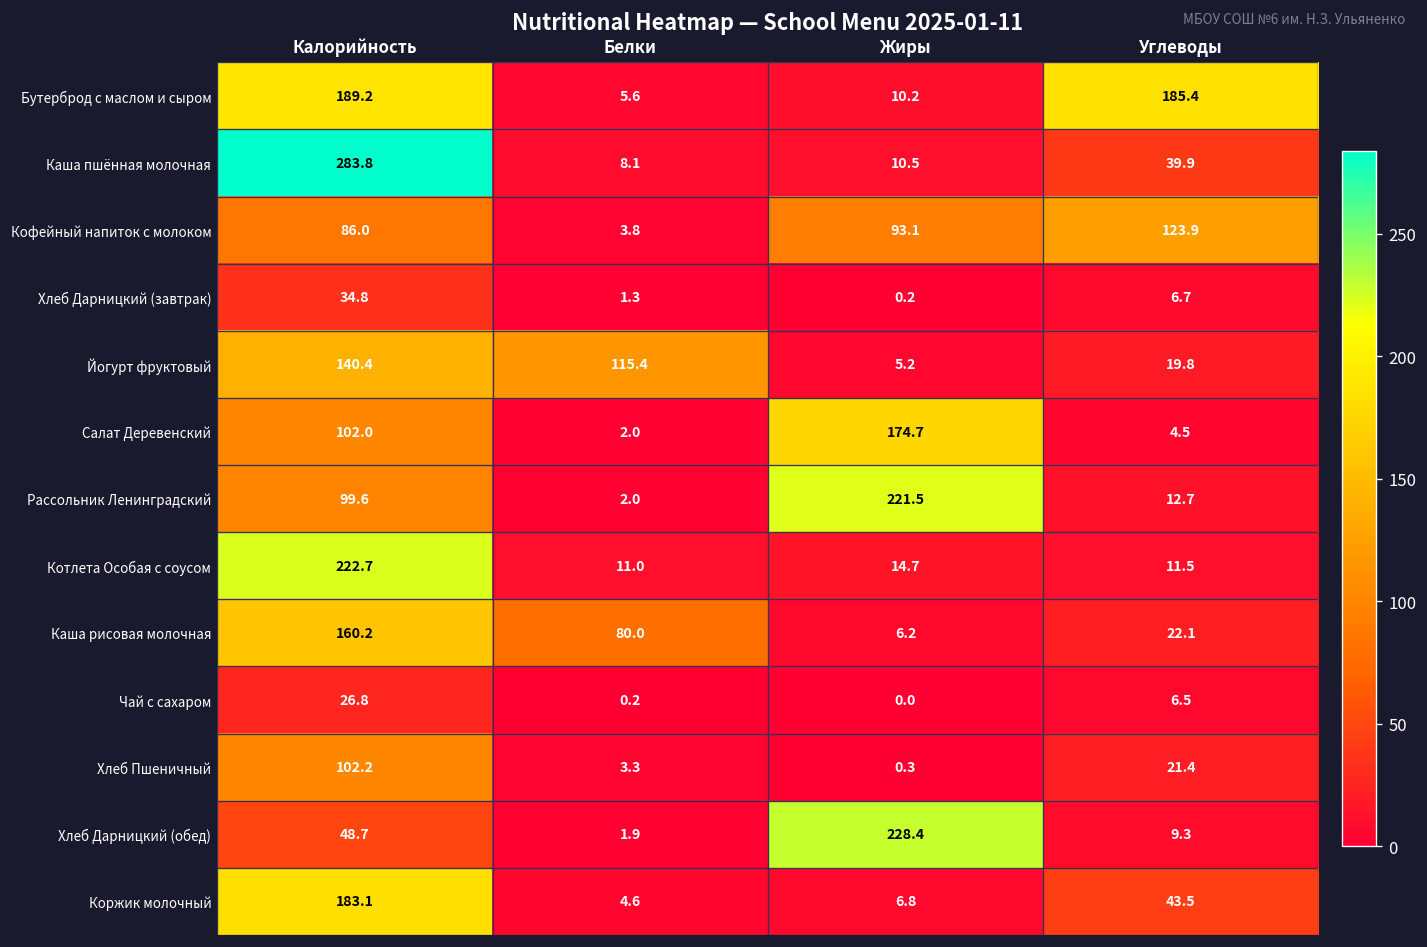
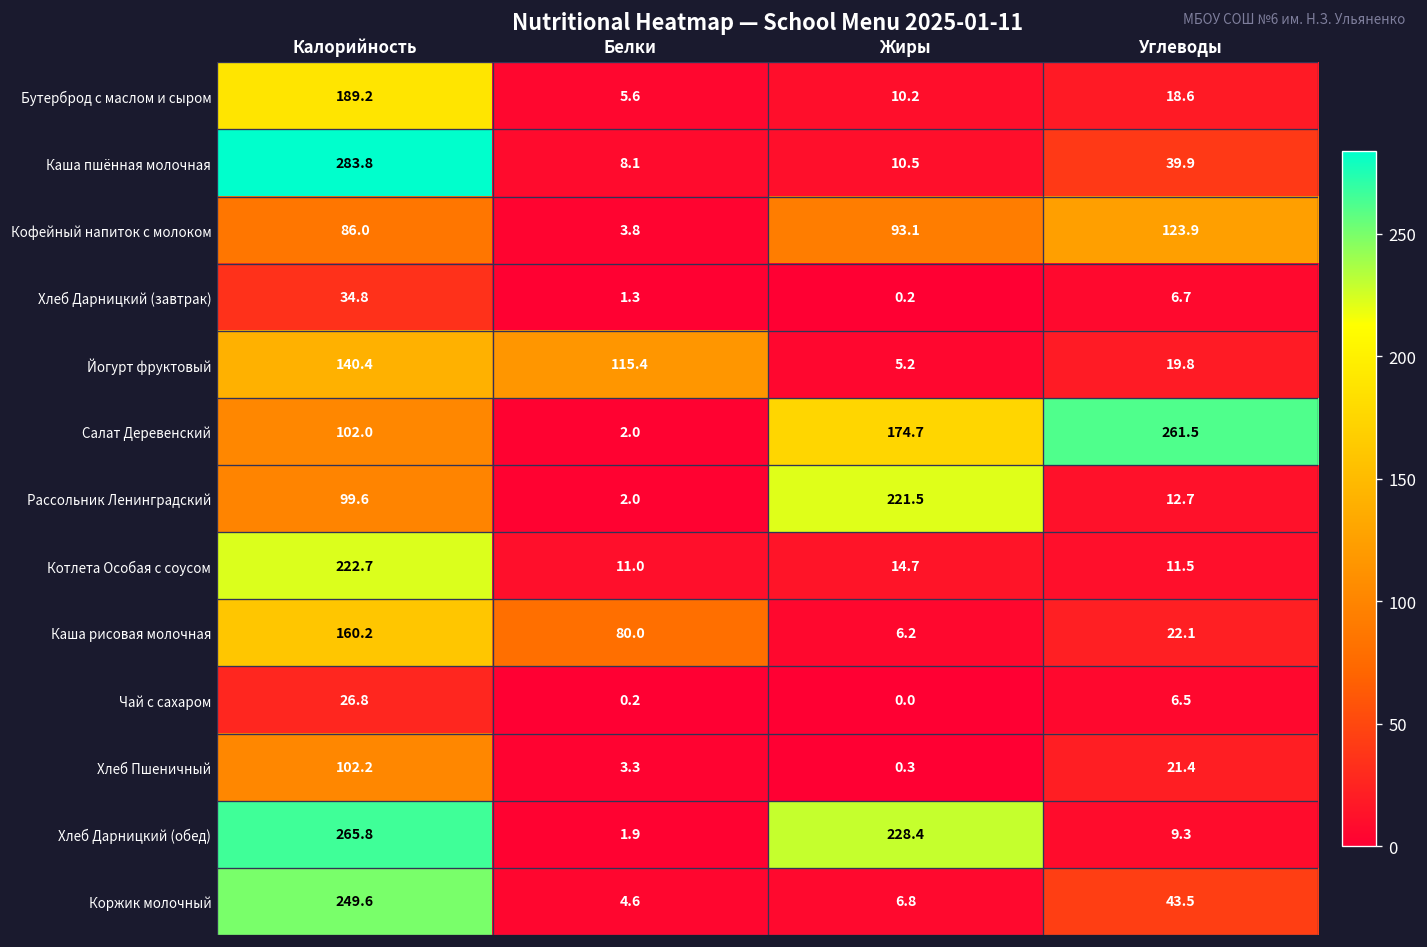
Бутерброд с маслом и сыром, Углеводы: 185.4 -> 18.6
Салат Деревенский, Углеводы: 4.5 -> 261.5
Хлеб Дарницкий (обед), Калорийность: 48.7 -> 265.8
Коржик молочный, Калорийность: 183.1 -> 249.6
